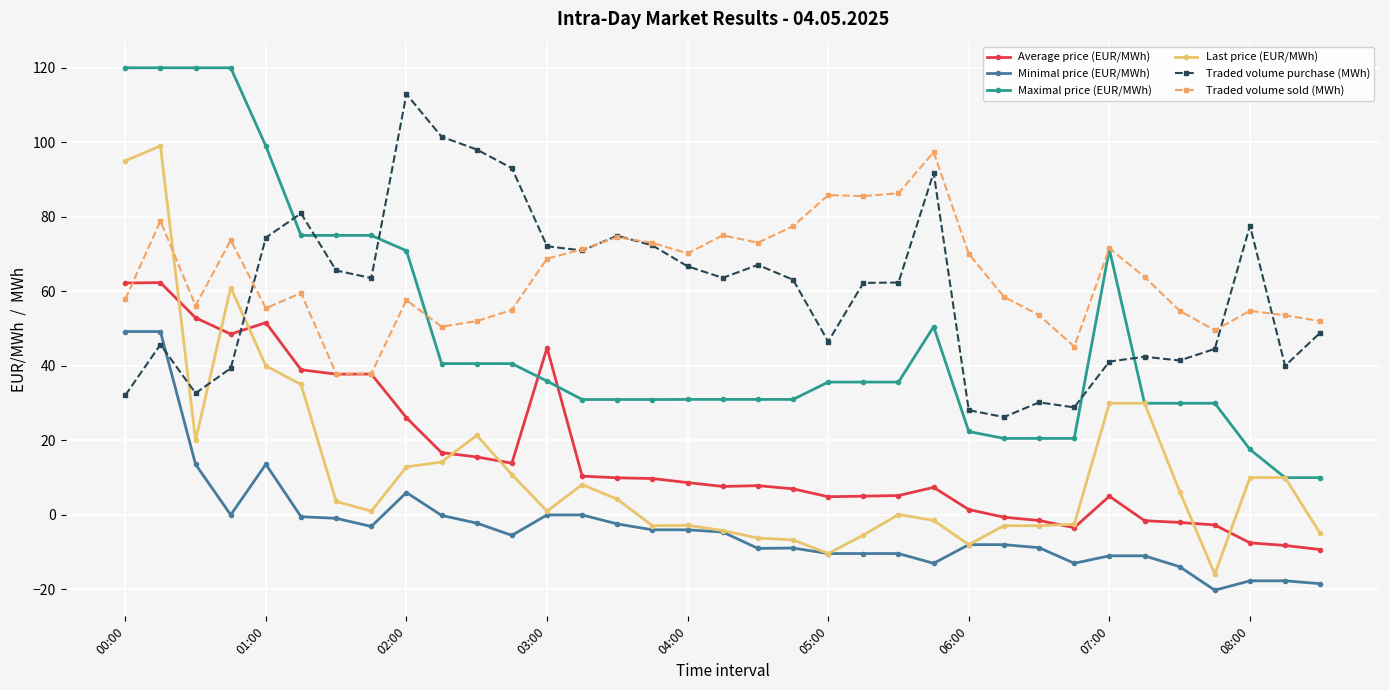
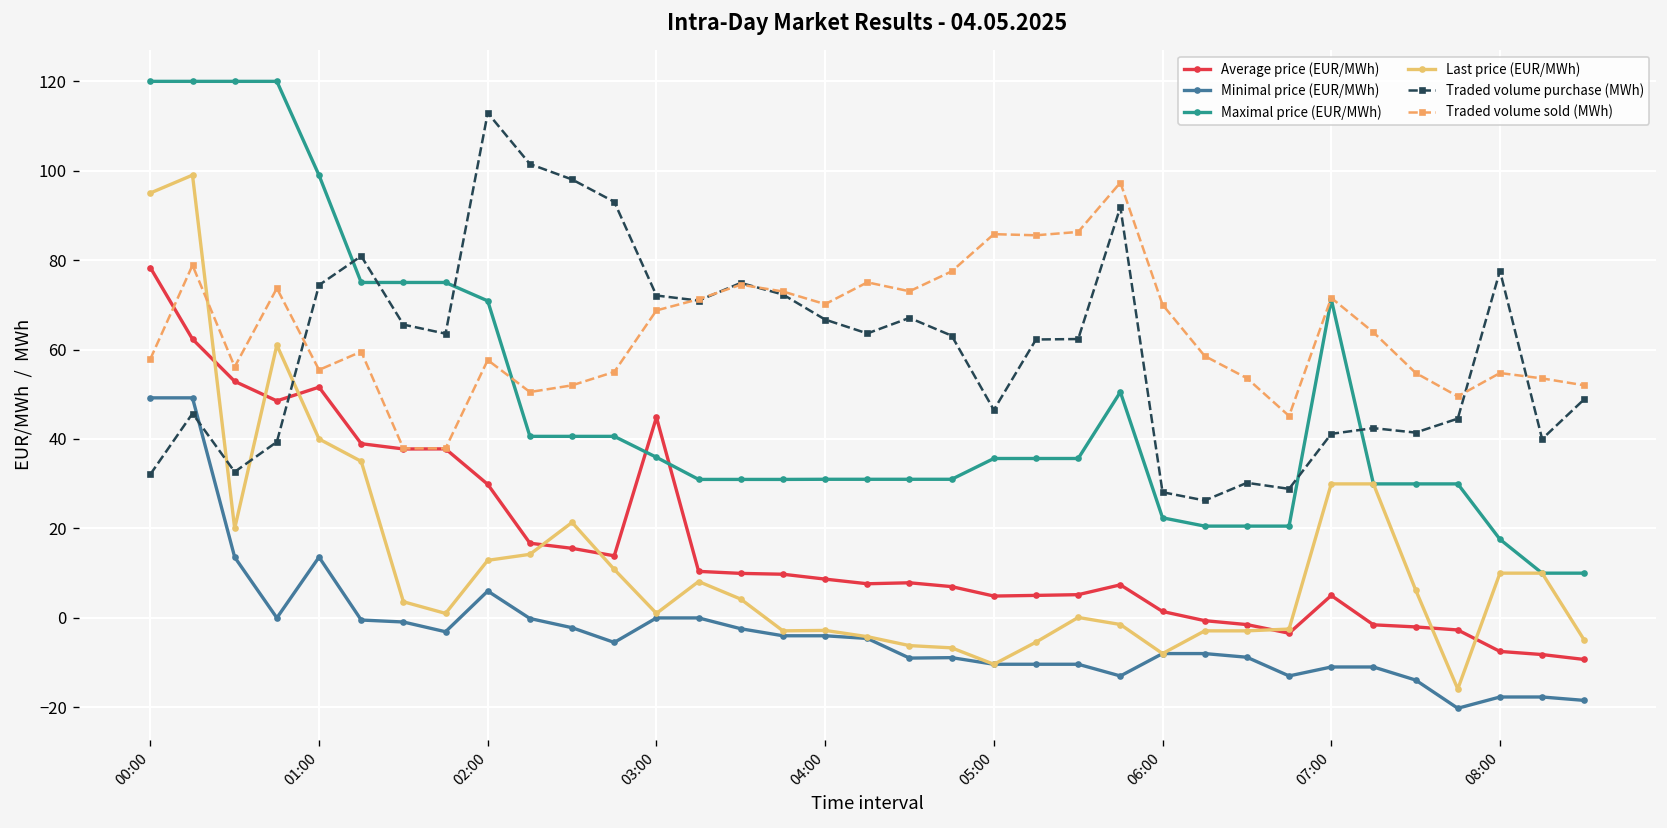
Average price (EUR/MWh), 00:00: 62 -> 78
Average price (EUR/MWh), 02:00: 26 -> 30
